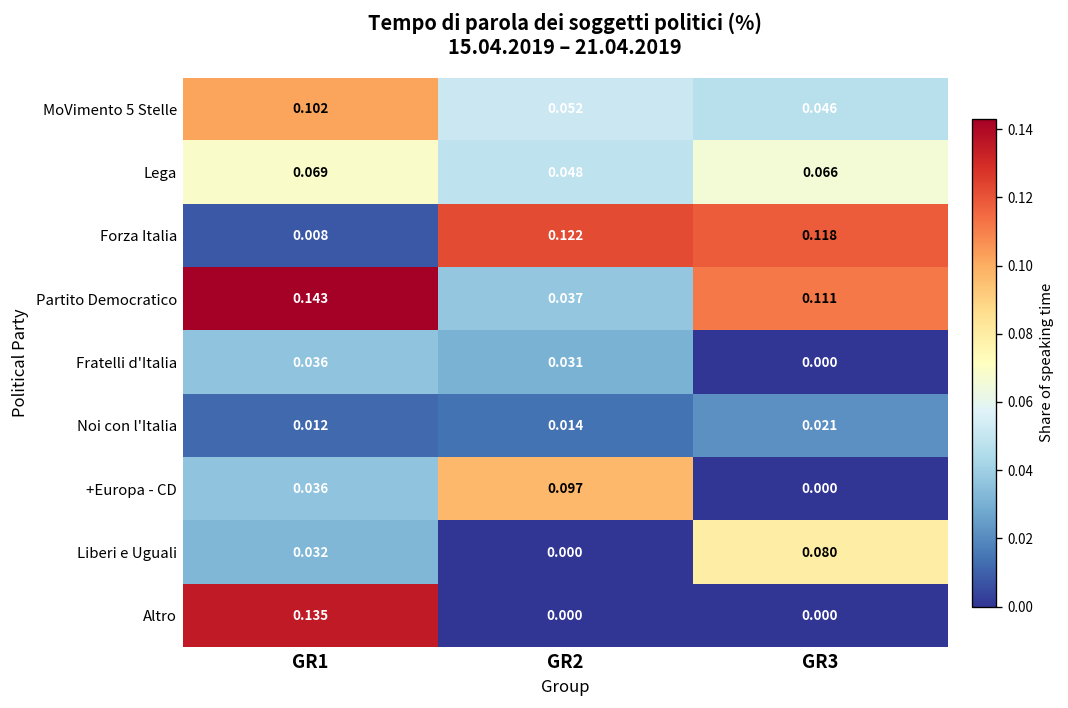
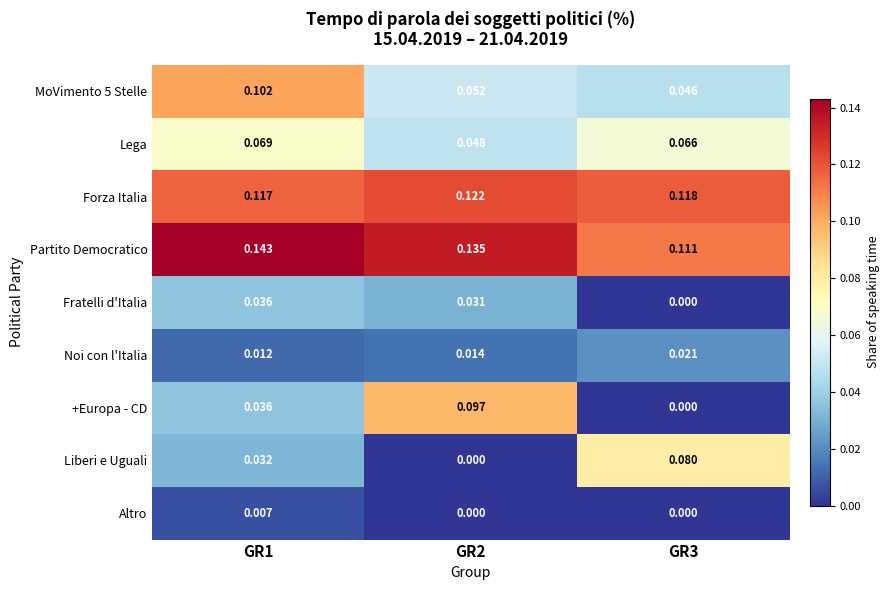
Forza Italia, GR1: 0.008 -> 0.117
Partito Democratico, GR2: 0.037 -> 0.135
Altro, GR1: 0.135 -> 0.007
